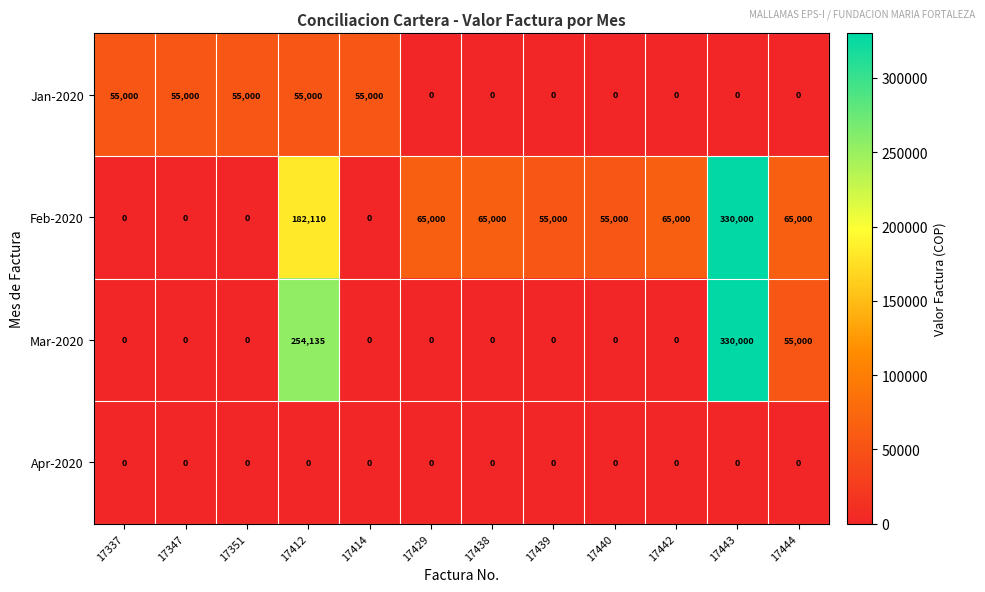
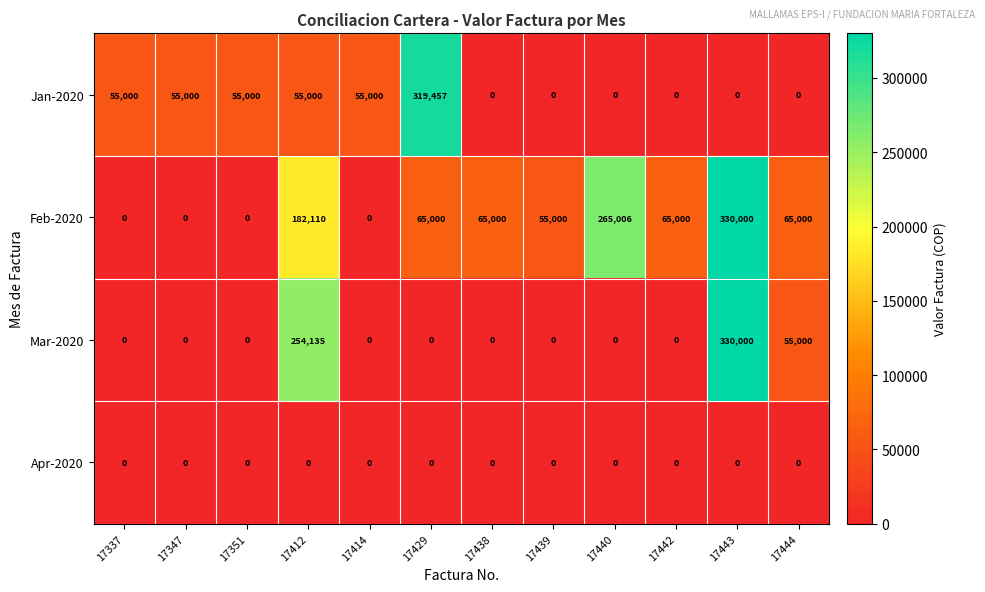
Jan-2020, 17429: 0 -> 319,457
Feb-2020, 17440: 55,000 -> 265,006
